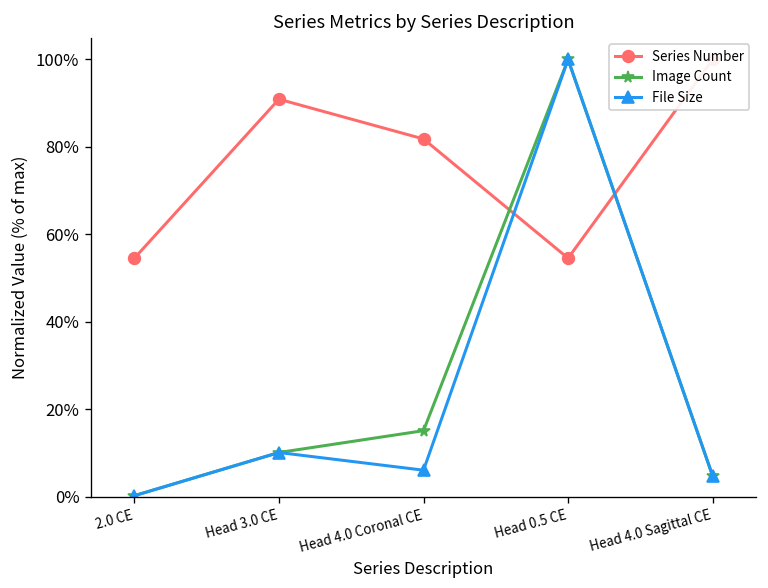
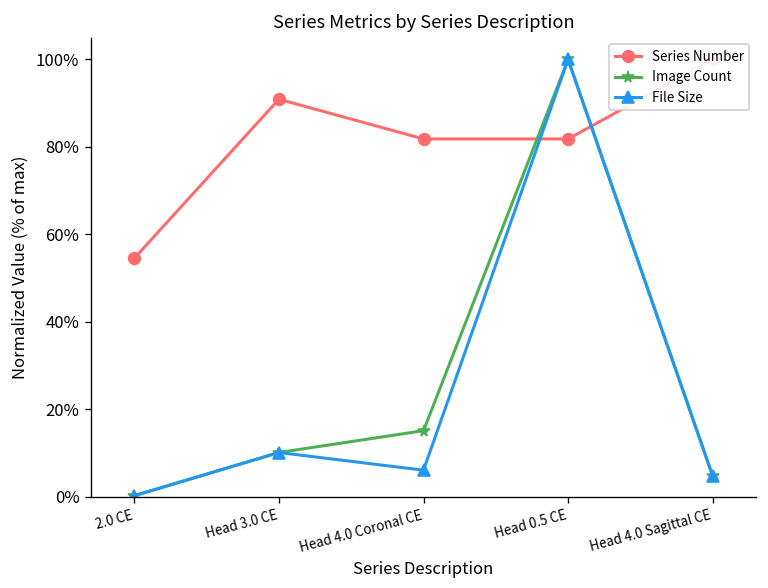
Series Number, Head 0.5 CE: 55% -> 82%
